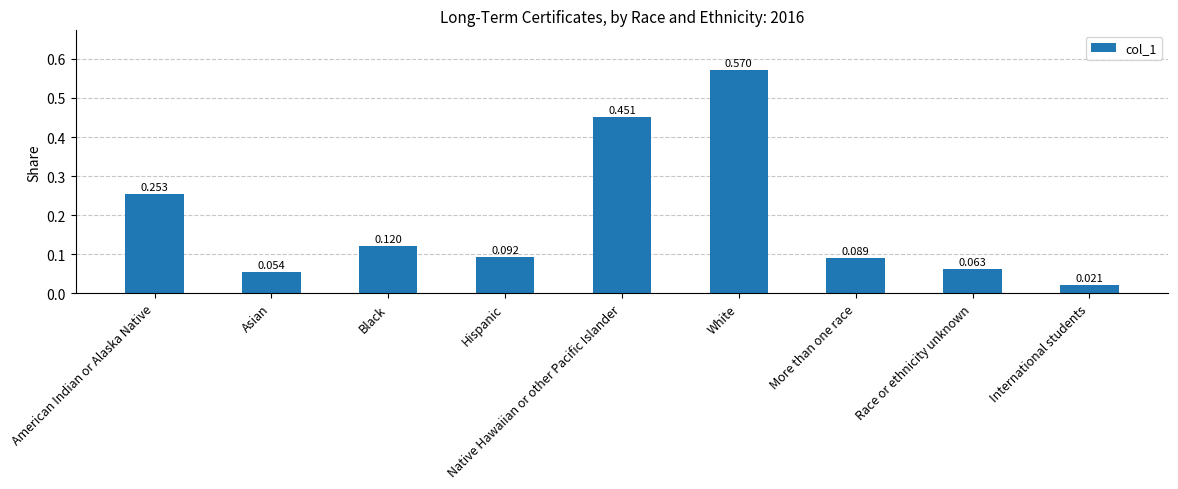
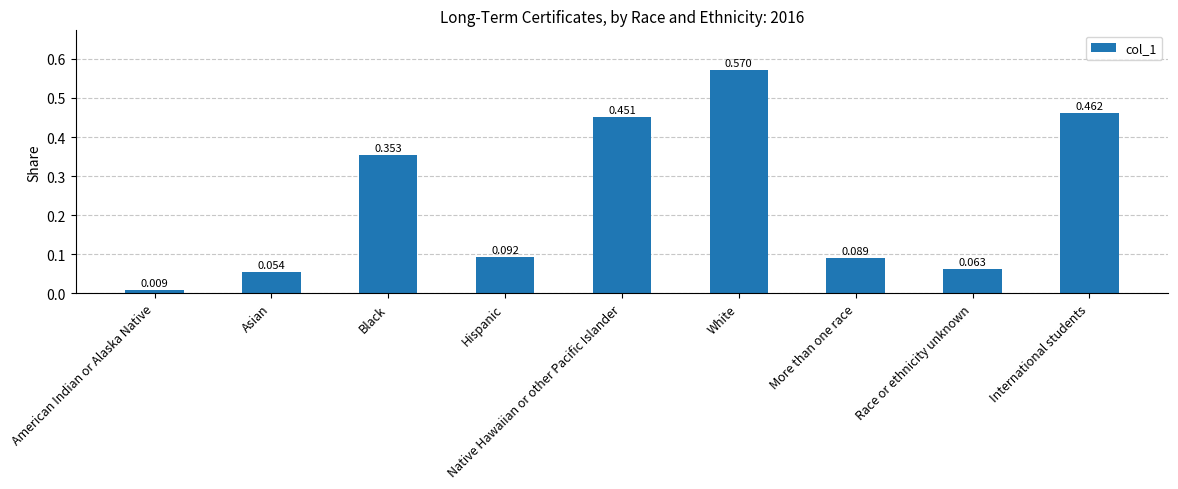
American Indian or Alaska Native: 0.253 -> 0.009
Black: 0.120 -> 0.353
International students: 0.021 -> 0.462
